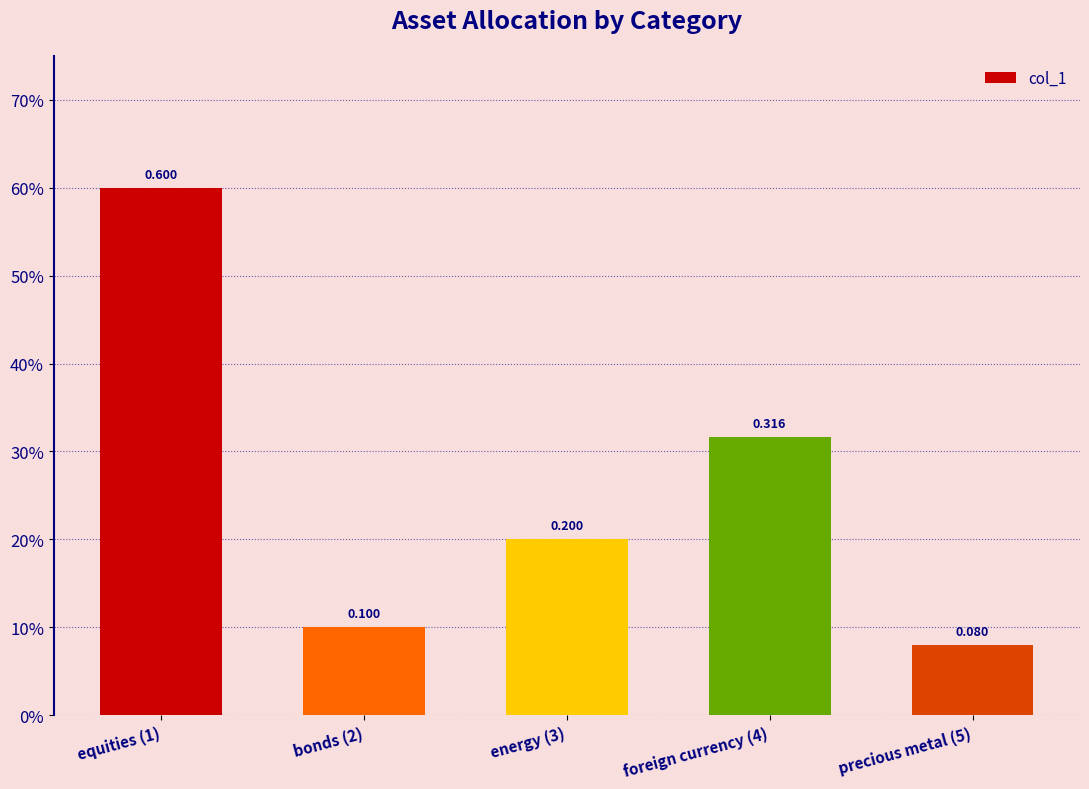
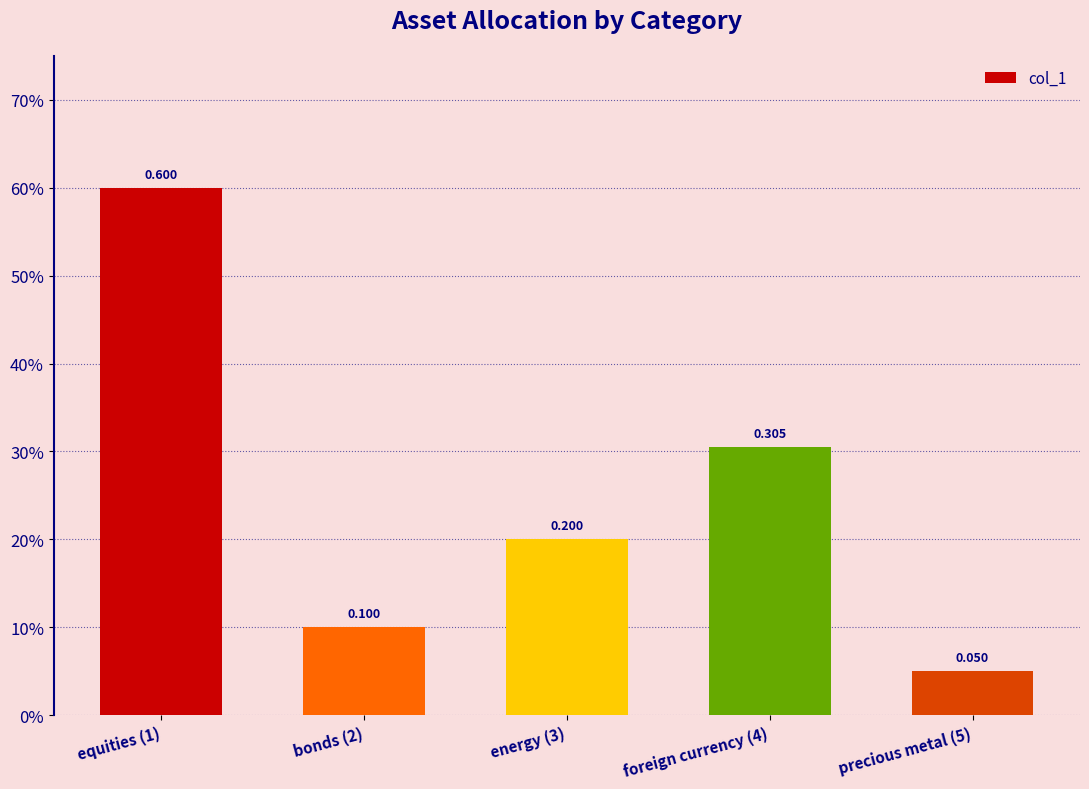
foreign currency (4): 0.316 -> 0.305
precious metal (5): 0.080 -> 0.050
